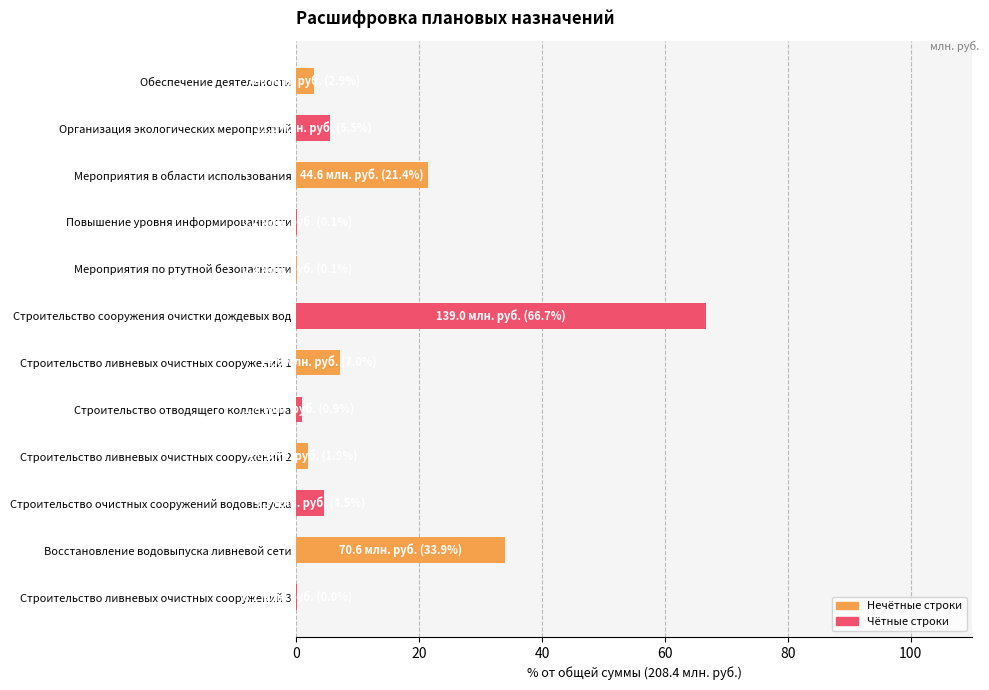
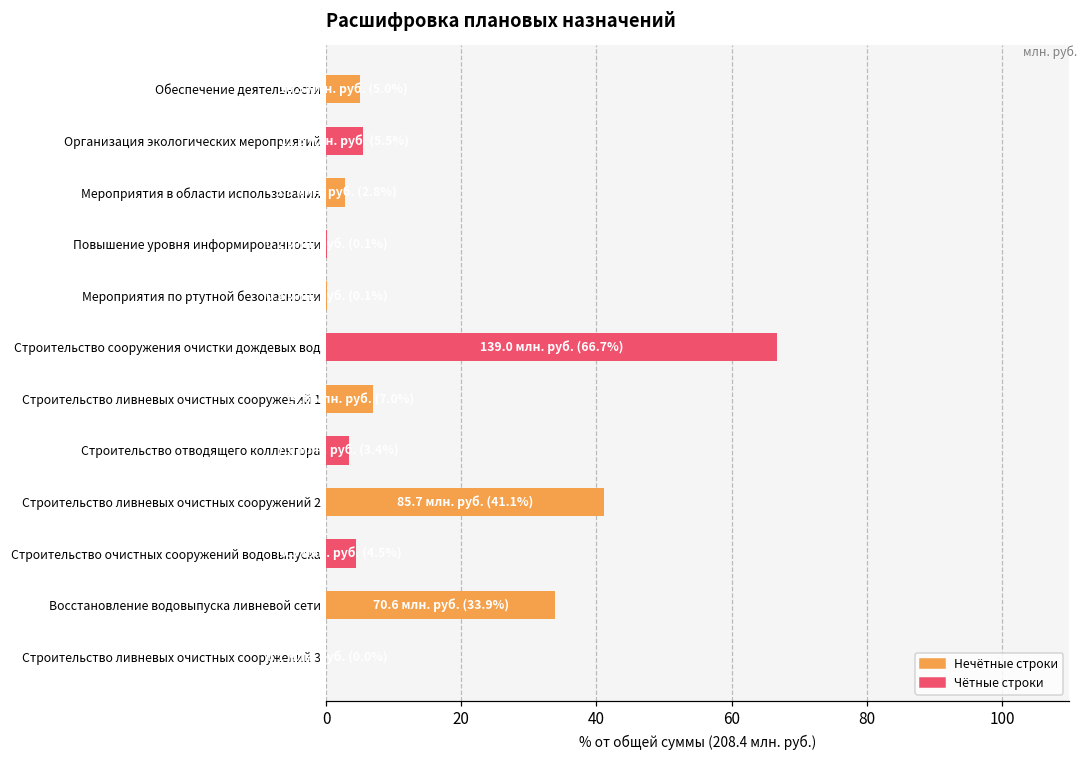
Обеспечение деятельности: 3 -> 5
Мероприятия в области использования: 21 -> 3
Строительство отводящего коллектора: 1 -> 3
Строительство ливневых очистных сооружений 2: 2 -> 41
